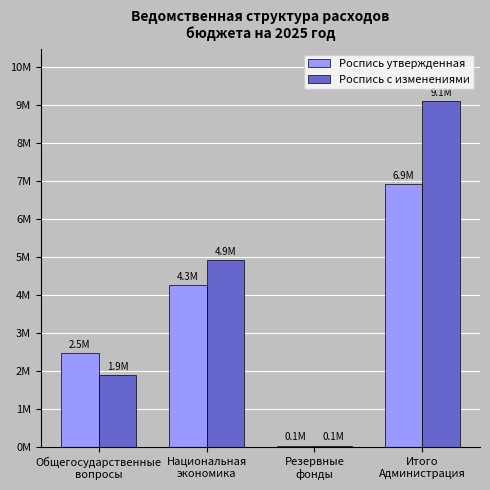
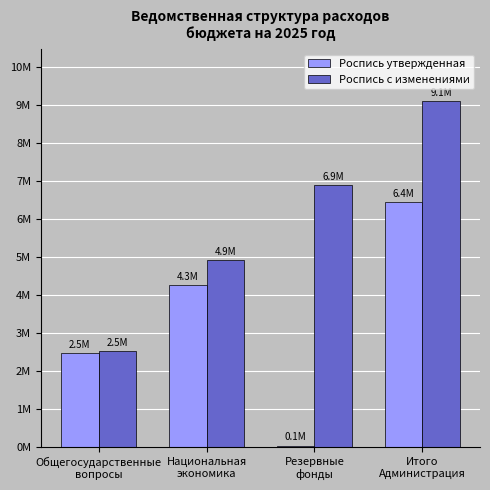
Роспись с изменениями, Общегосударственные вопросы: 1.9M -> 2.5M
Роспись с изменениями, Резервные фонды: 0.1M -> 6.9M
Роспись утвержденная, Итого Администрация: 6.9M -> 6.4M
